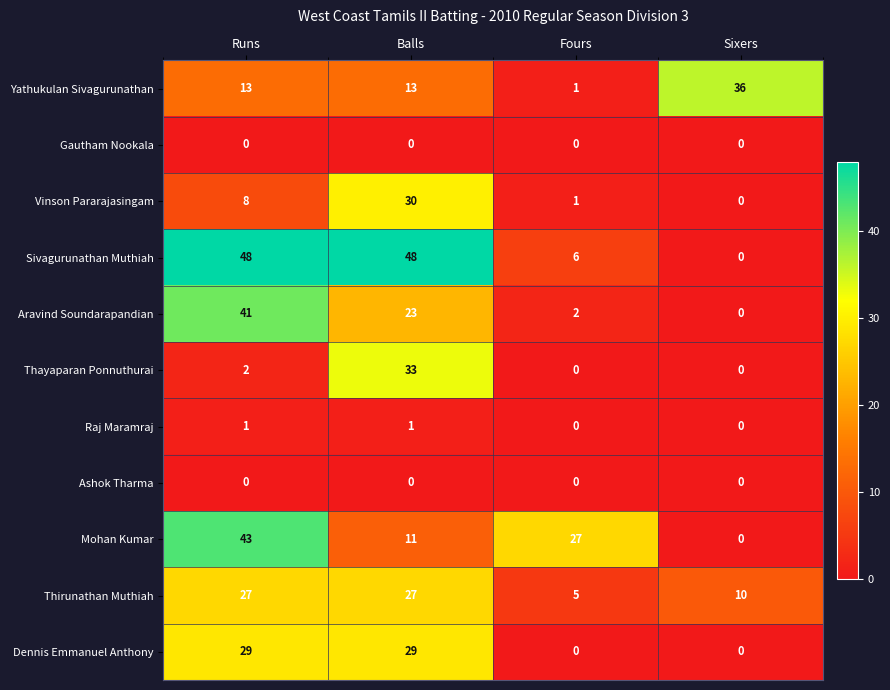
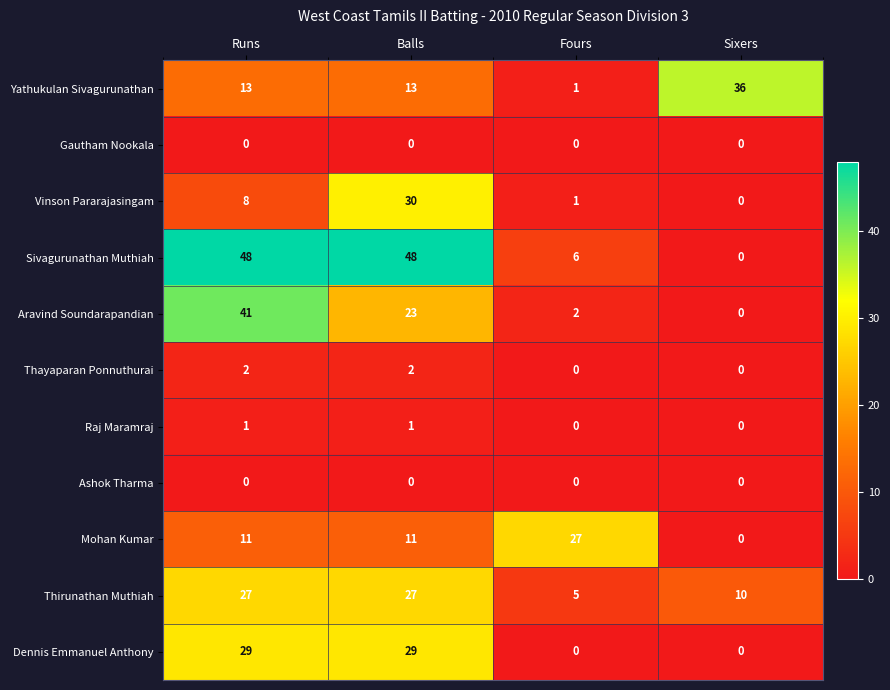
Thayaparan Ponnuthurai, Balls: 33 -> 2
Mohan Kumar, Runs: 43 -> 11
